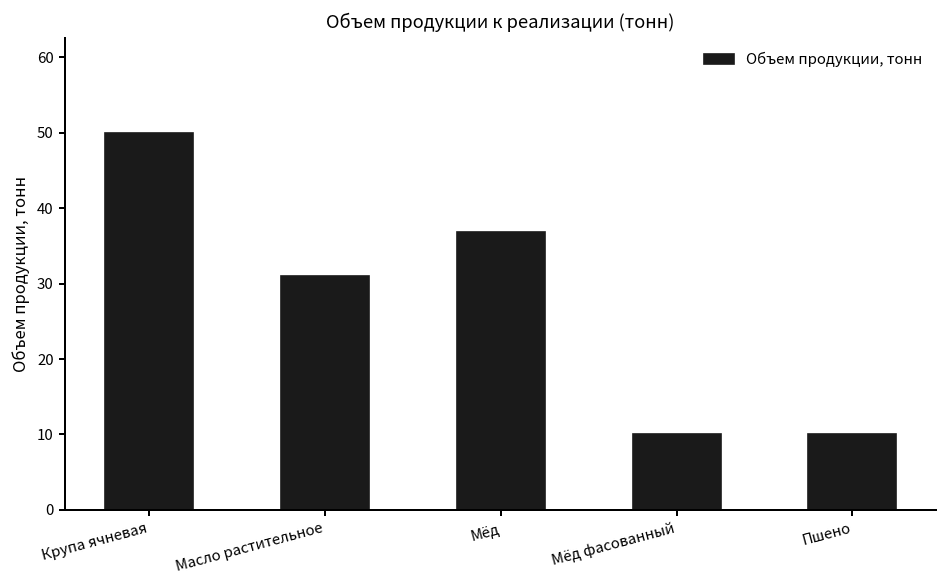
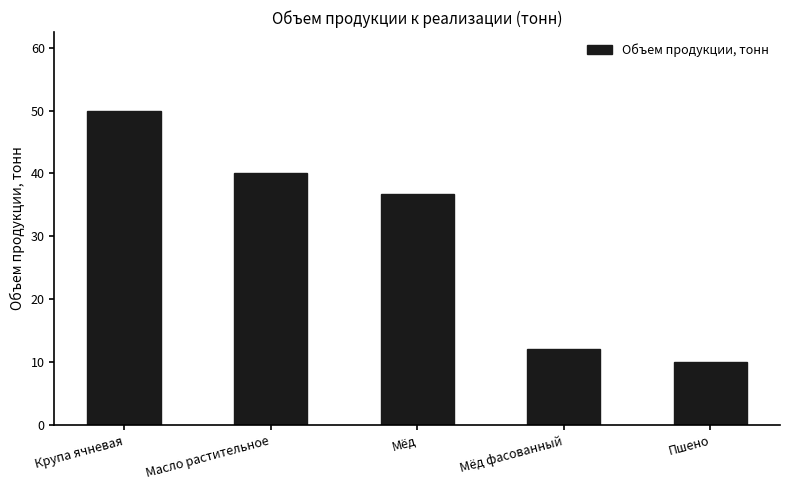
Масло растительное: 31 -> 40
Мёд фасованный: 10 -> 12
